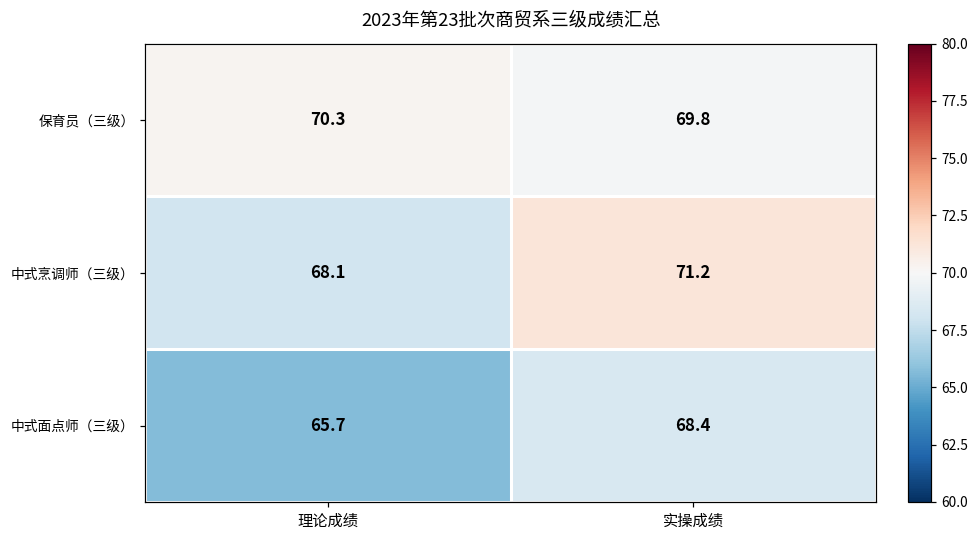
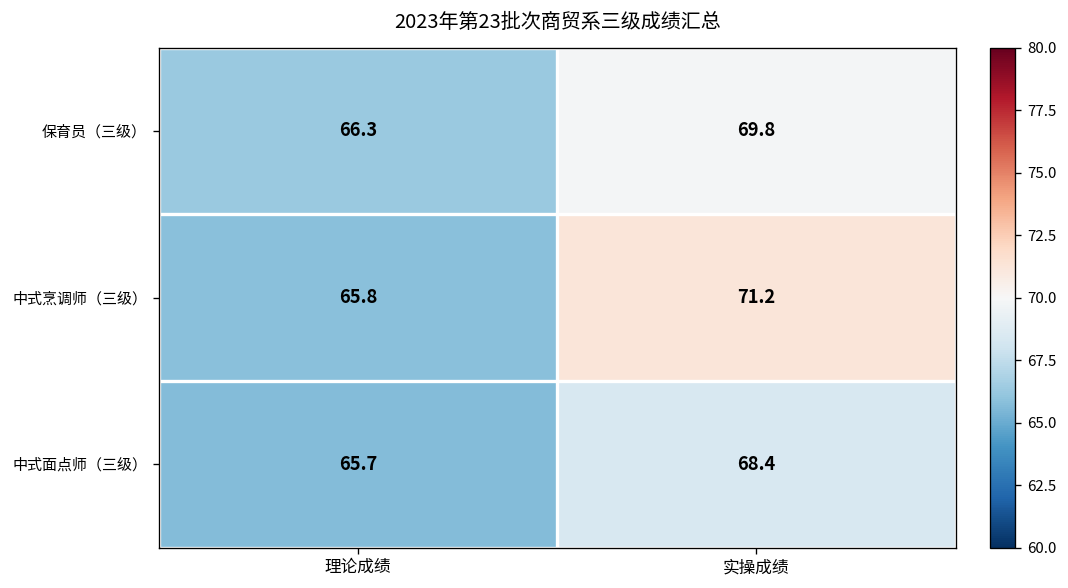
保育员（三级）, 理论成绩: 70.3 -> 66.3
中式烹调师（三级）, 理论成绩: 68.1 -> 65.8
